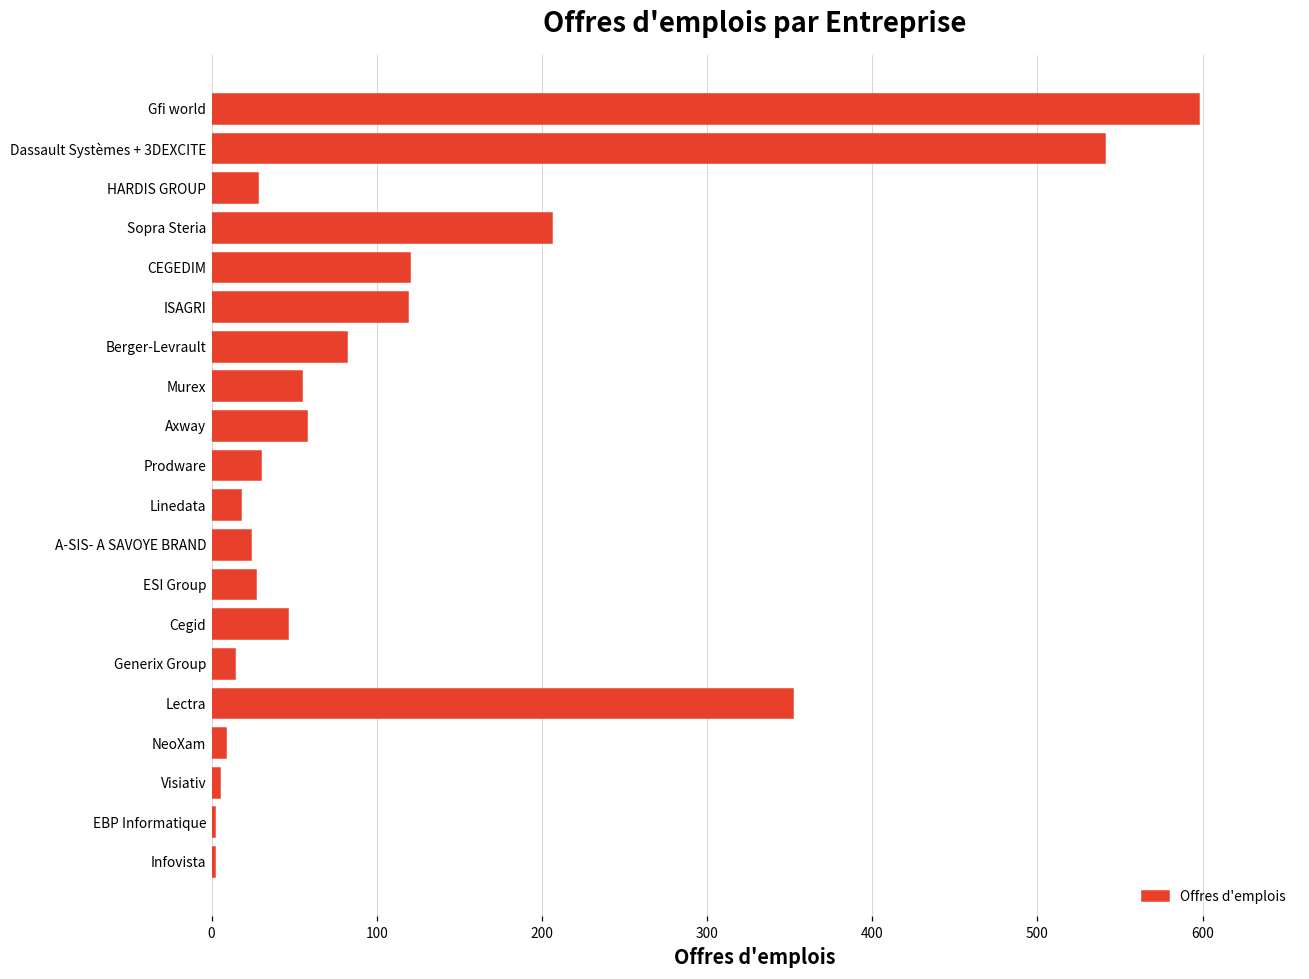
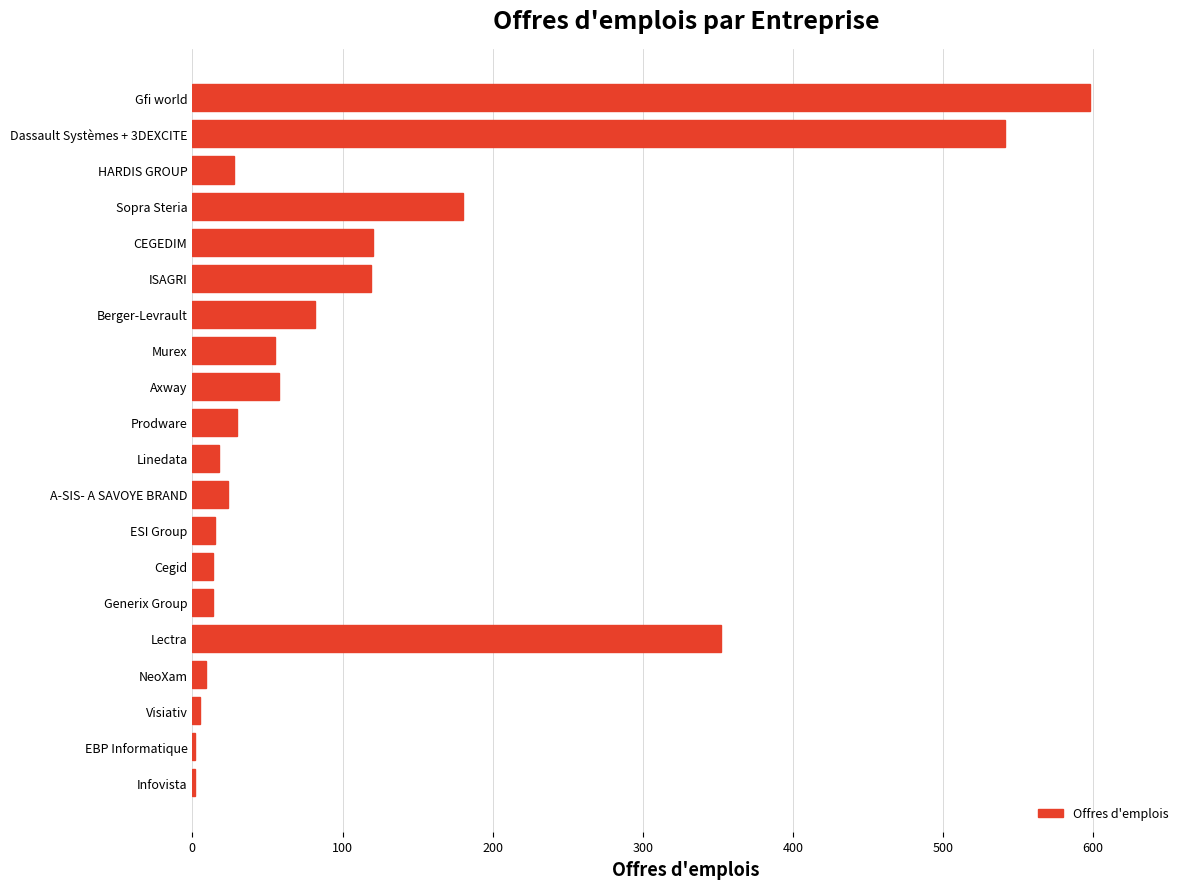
Sopra Steria: 206 -> 180
ESI Group: 27 -> 15
Cegid: 46 -> 14
